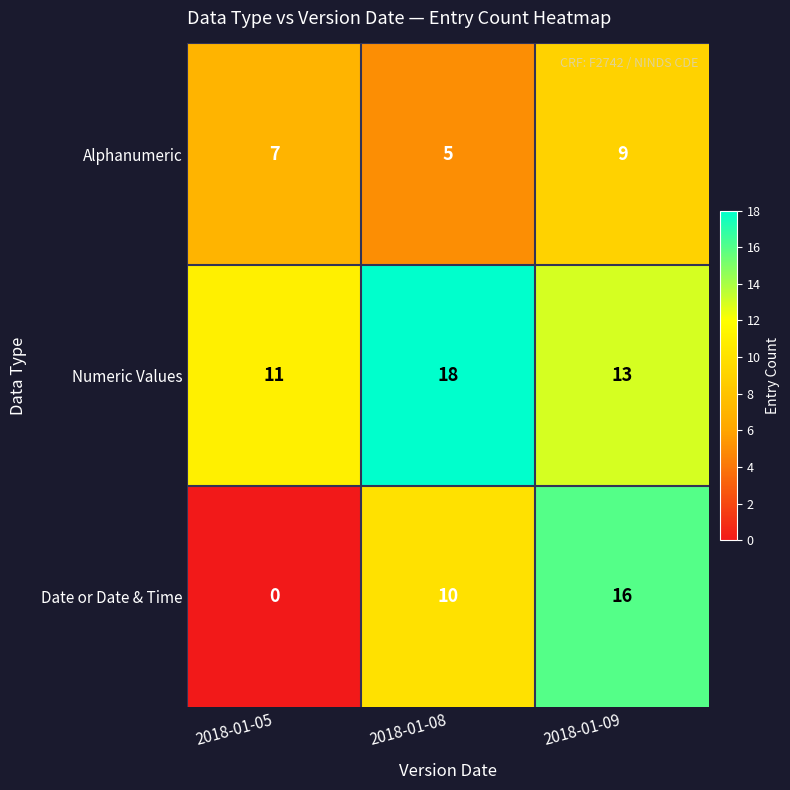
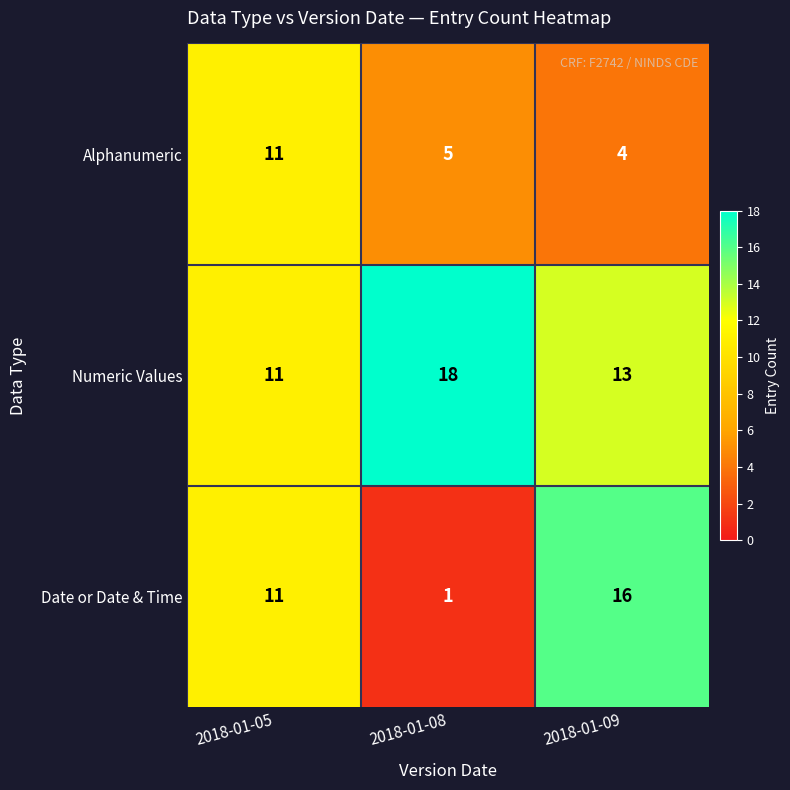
Alphanumeric, 2018-01-05: 7 -> 11
Alphanumeric, 2018-01-09: 9 -> 4
Date or Date & Time, 2018-01-05: 0 -> 11
Date or Date & Time, 2018-01-08: 10 -> 1
